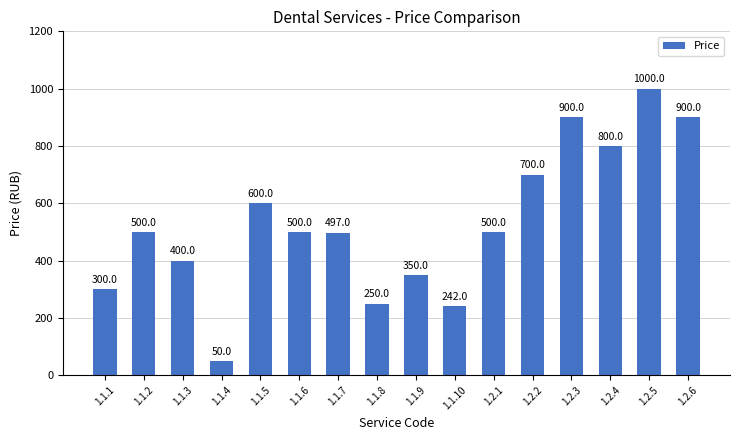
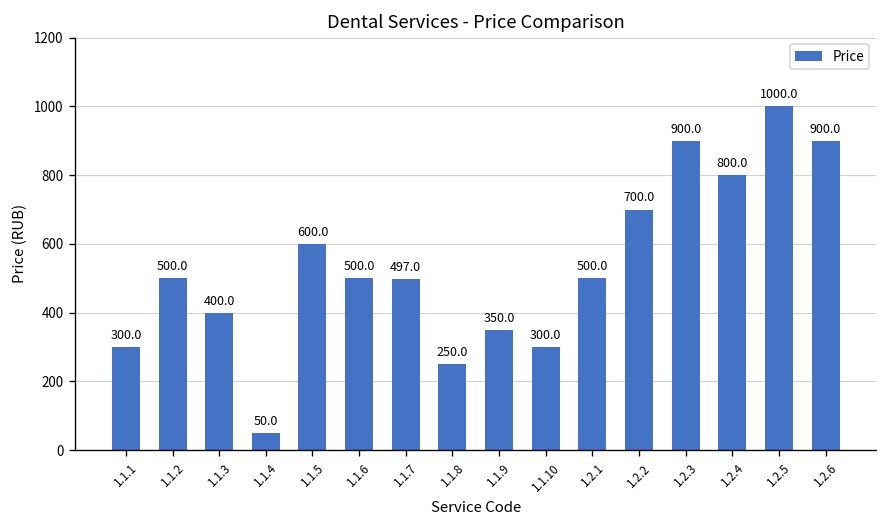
1.1.10: 242.0 -> 300.0
